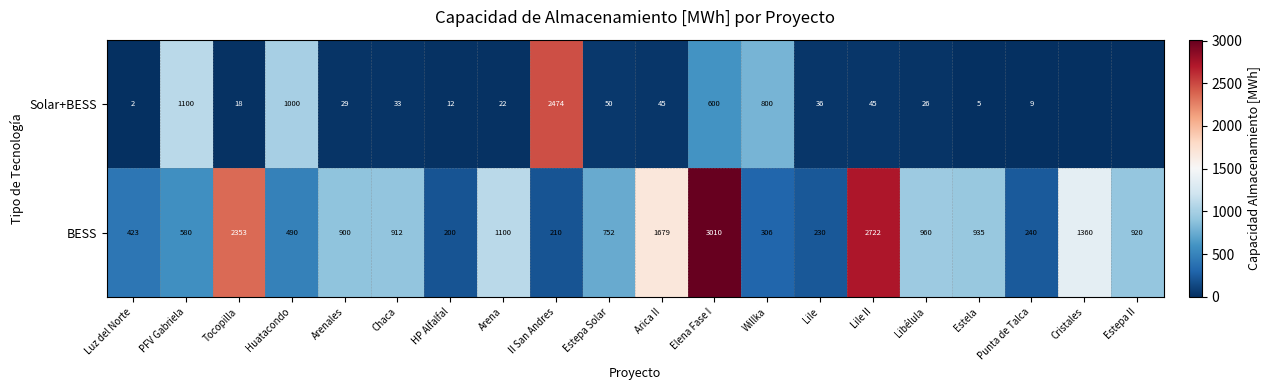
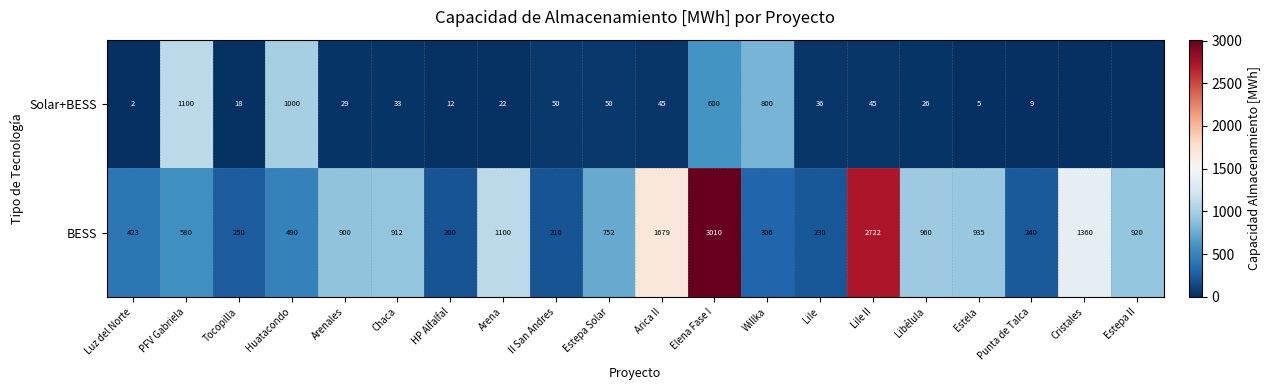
Solar+BESS, II San Andres: 2474 -> 50
BESS, Tocopilla: 2353 -> 250
